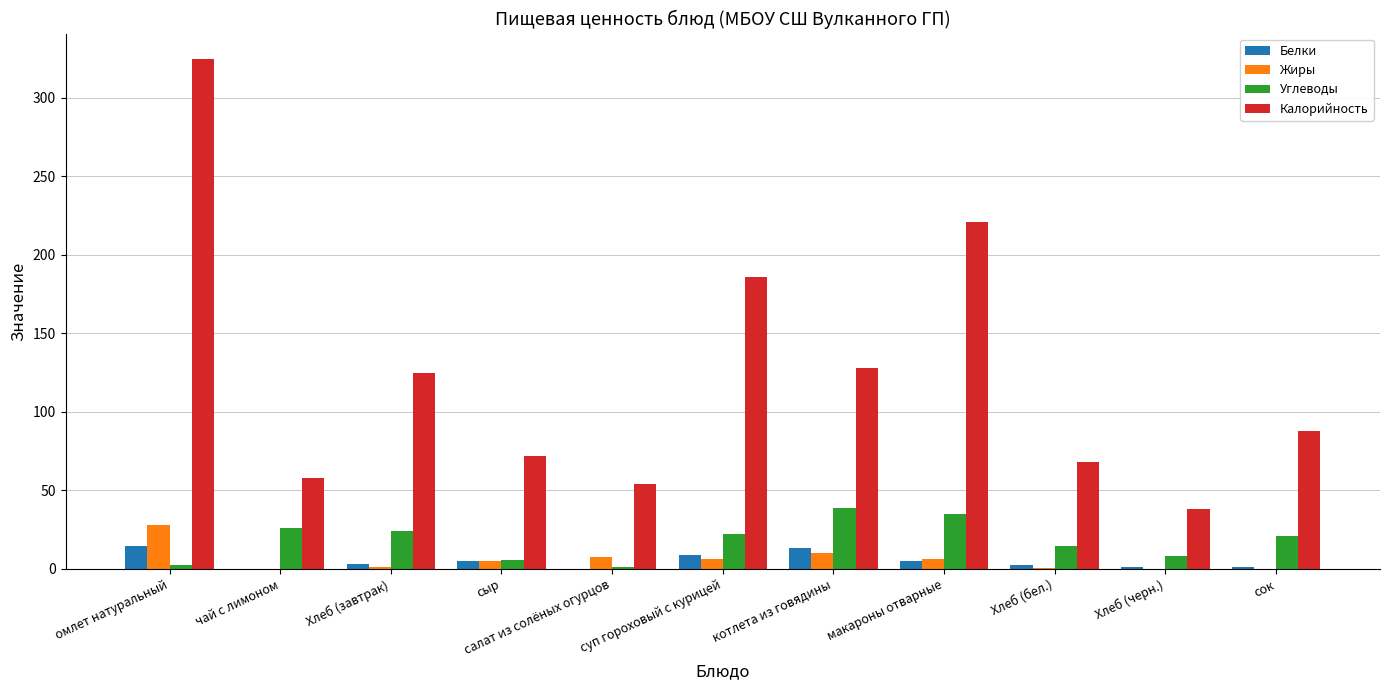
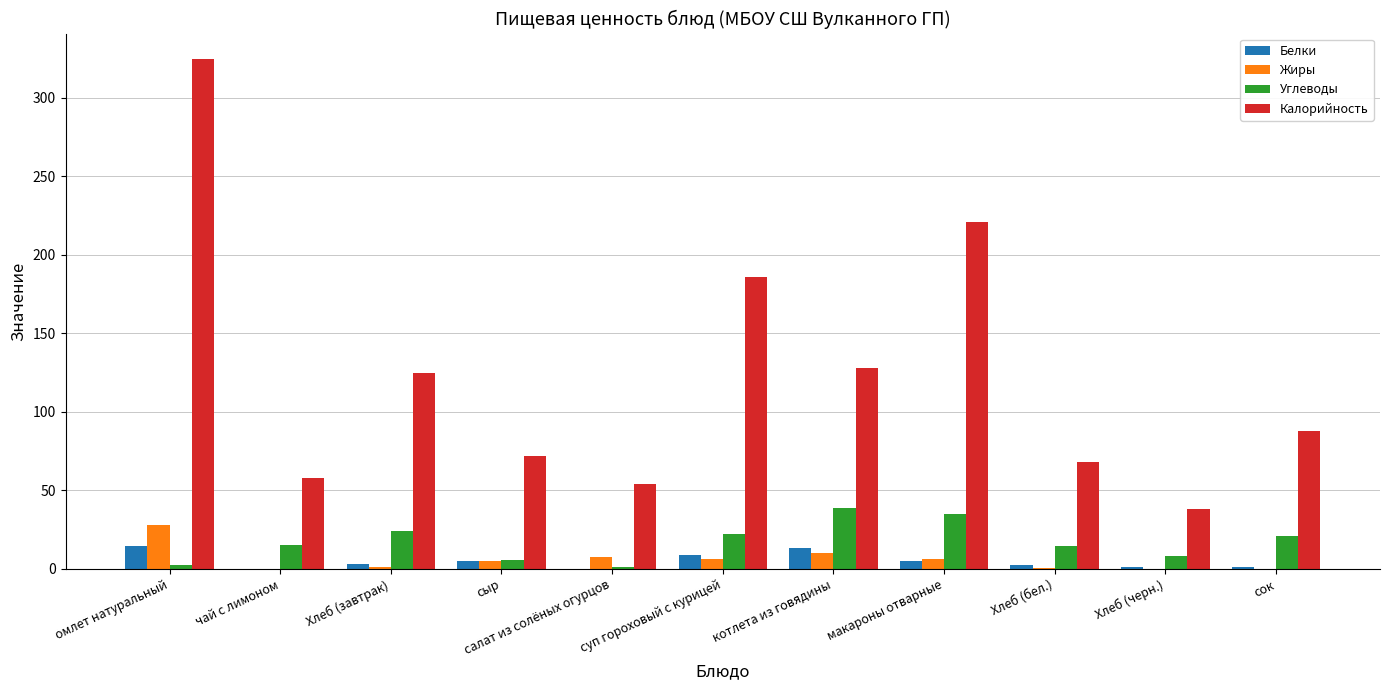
Углеводы, чай с лимоном: 26 -> 15
